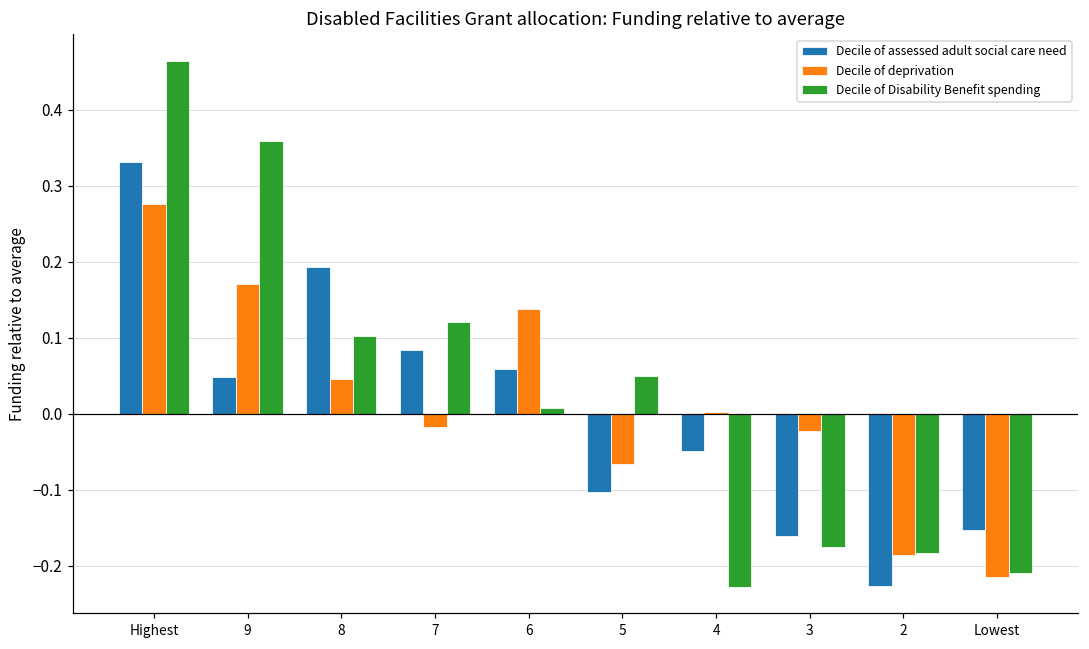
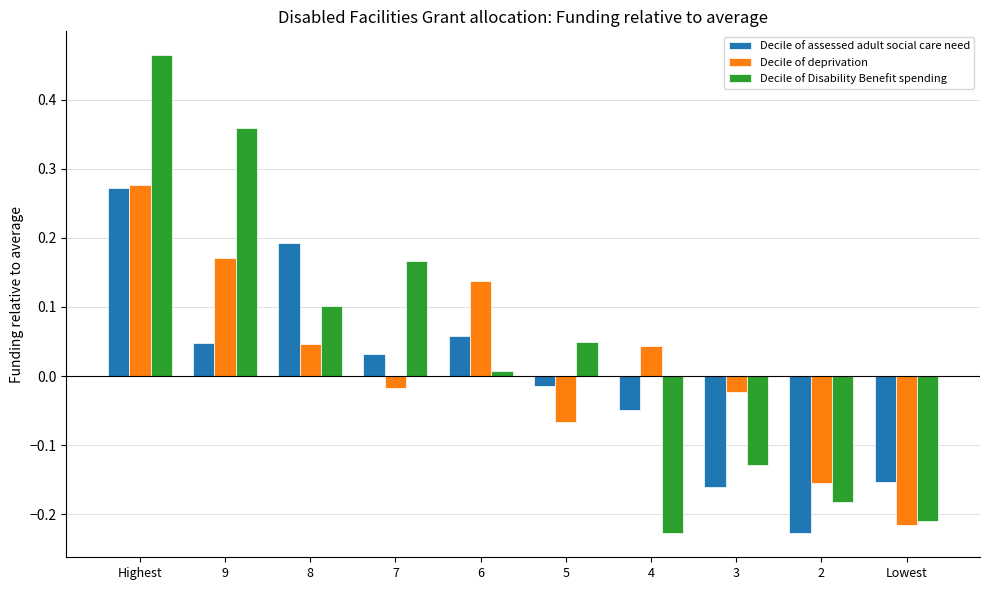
Decile of assessed adult social care need, Highest: 0.33 -> 0.27
Decile of assessed adult social care need, 7: 0.08 -> 0.03
Decile of Disability Benefit spending, 7: 0.12 -> 0.17
Decile of assessed adult social care need, 5: -0.10 -> -0.01
Decile of deprivation, 4: 0.00 -> 0.04
Decile of Disability Benefit spending, 3: -0.18 -> -0.13
Decile of deprivation, 2: -0.19 -> -0.16
